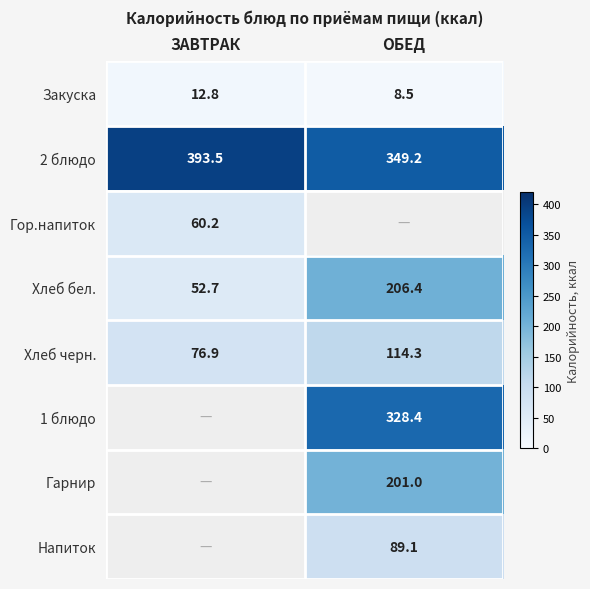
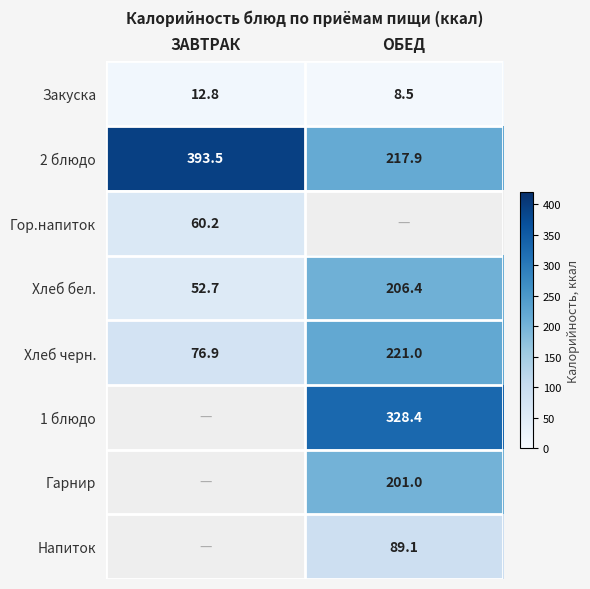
2 блюдо, ОБЕД: 349.2 -> 217.9
Хлеб черн., ОБЕД: 114.3 -> 221.0
